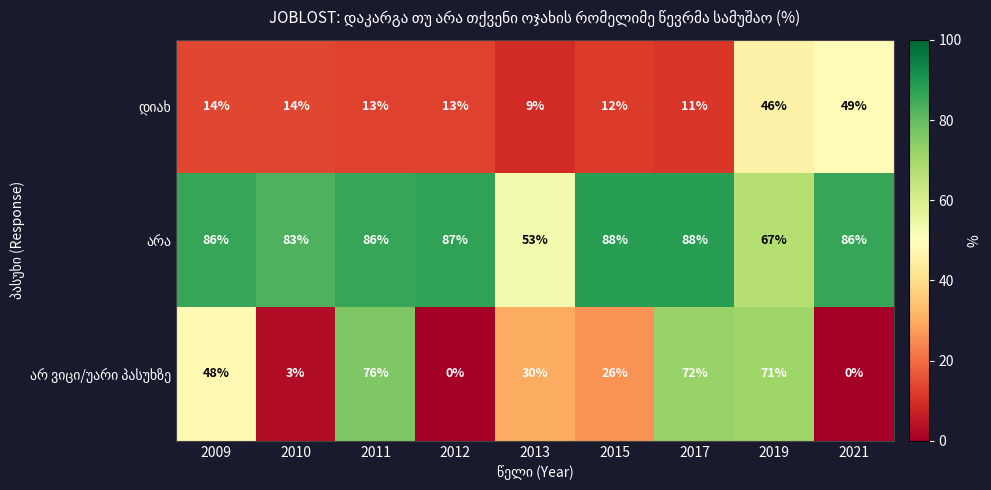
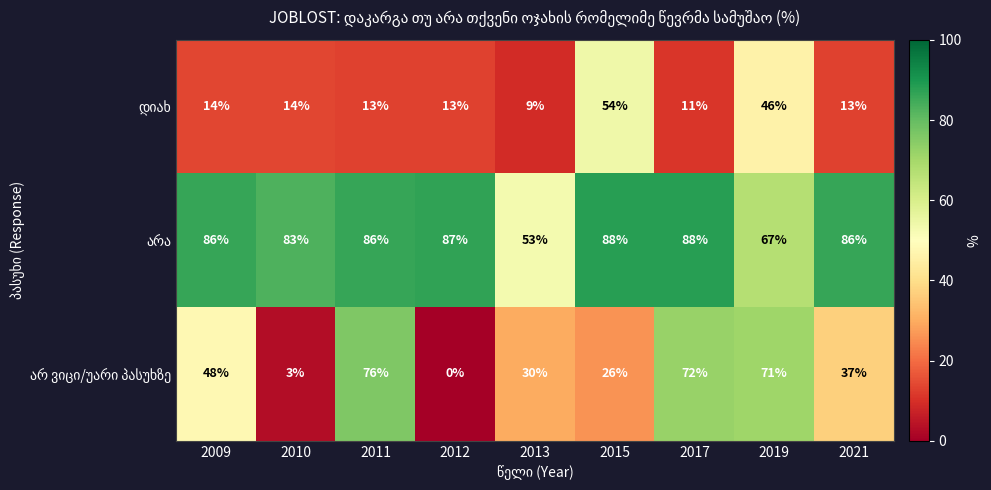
დიახ, 2015: 12% -> 54%
დიახ, 2021: 49% -> 13%
არ ვიცი/უარი პასუხზე, 2021: 0% -> 37%
